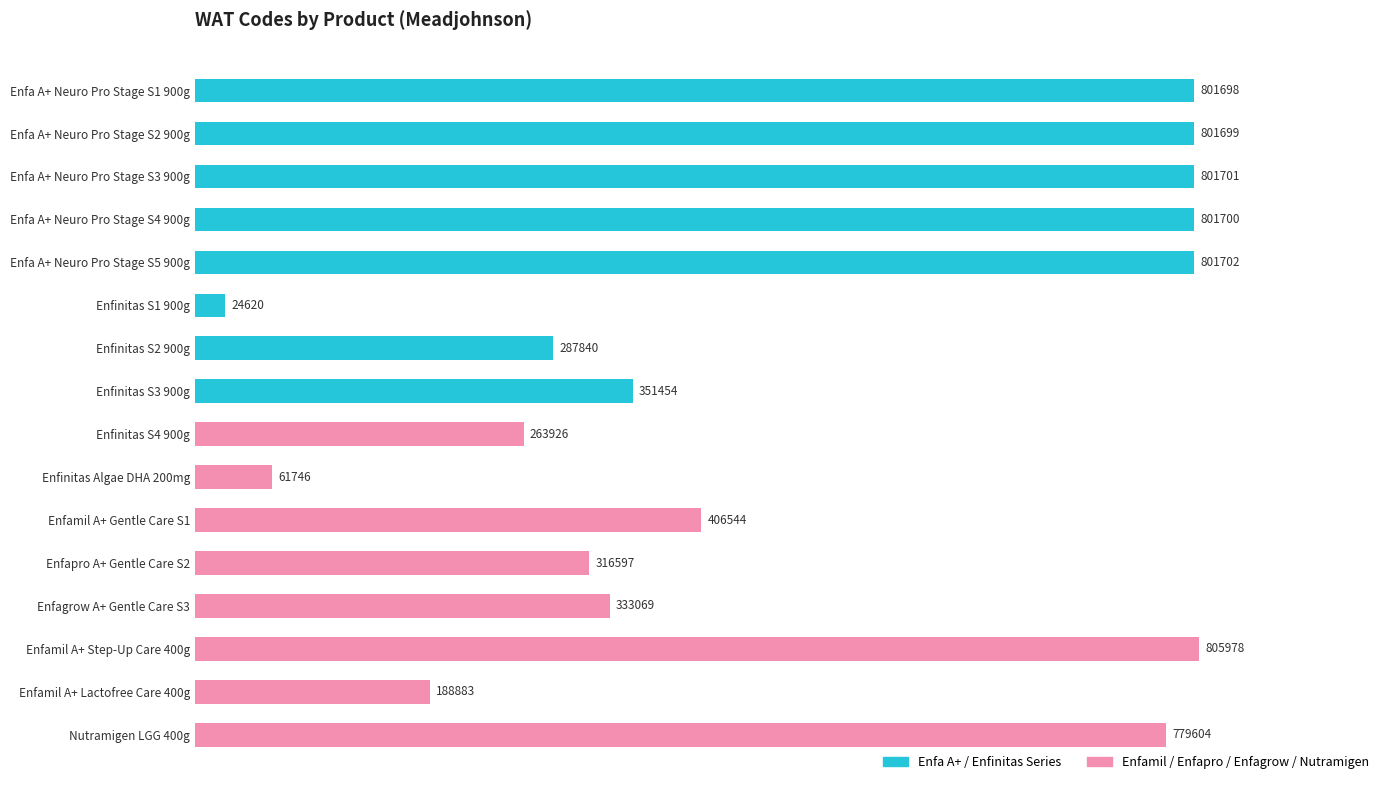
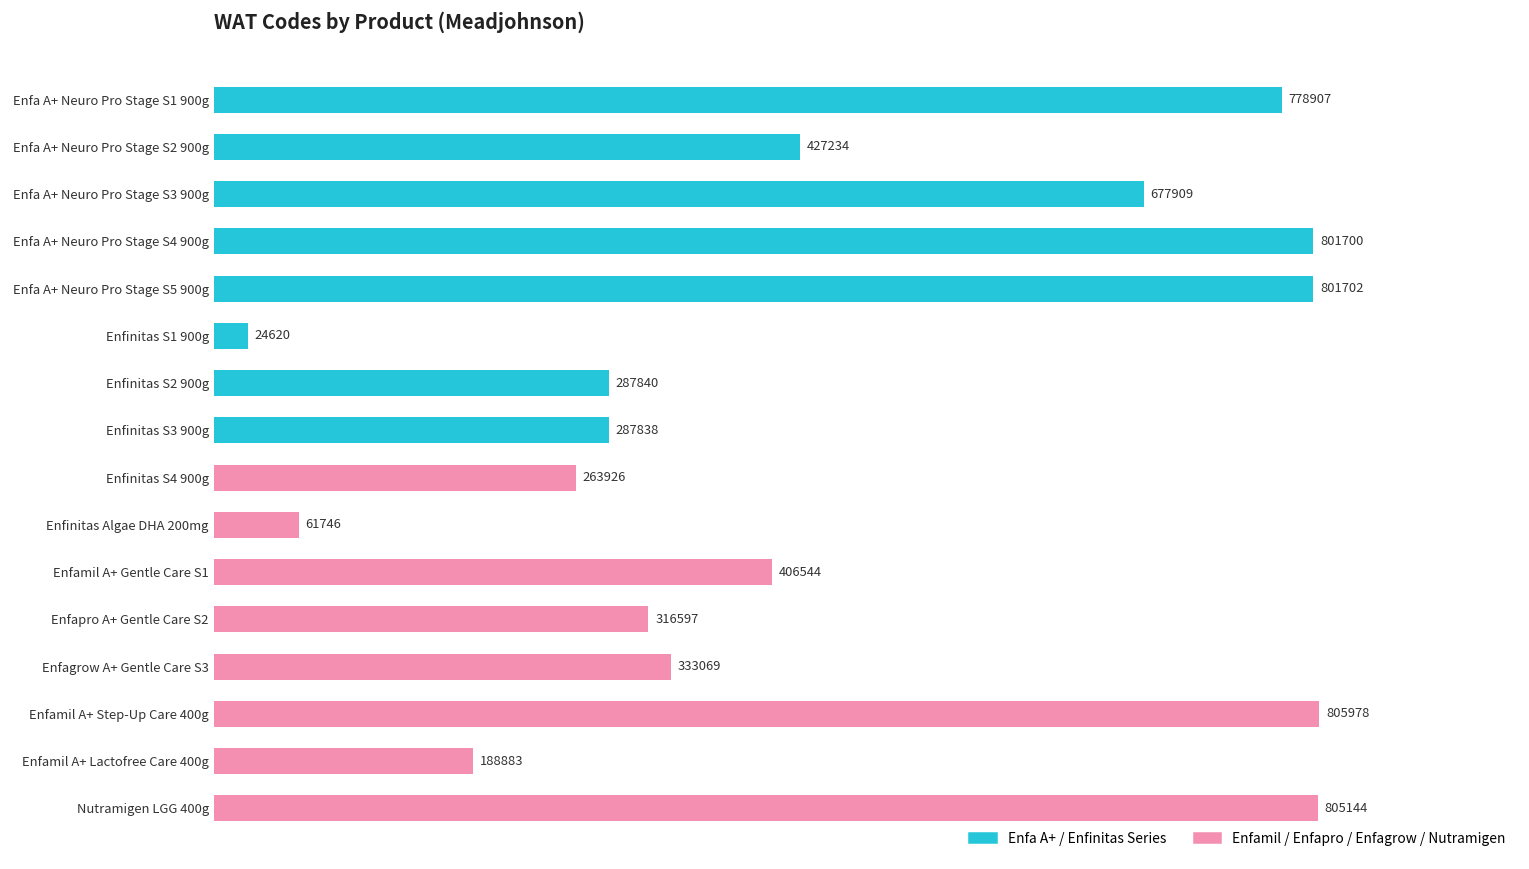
Enfa A+ Neuro Pro Stage S1 900g: 801698 -> 778907
Enfa A+ Neuro Pro Stage S2 900g: 801699 -> 427234
Enfa A+ Neuro Pro Stage S3 900g: 801701 -> 677909
Enfinitas S3 900g: 351454 -> 287838
Nutramigen LGG 400g: 779604 -> 805144
